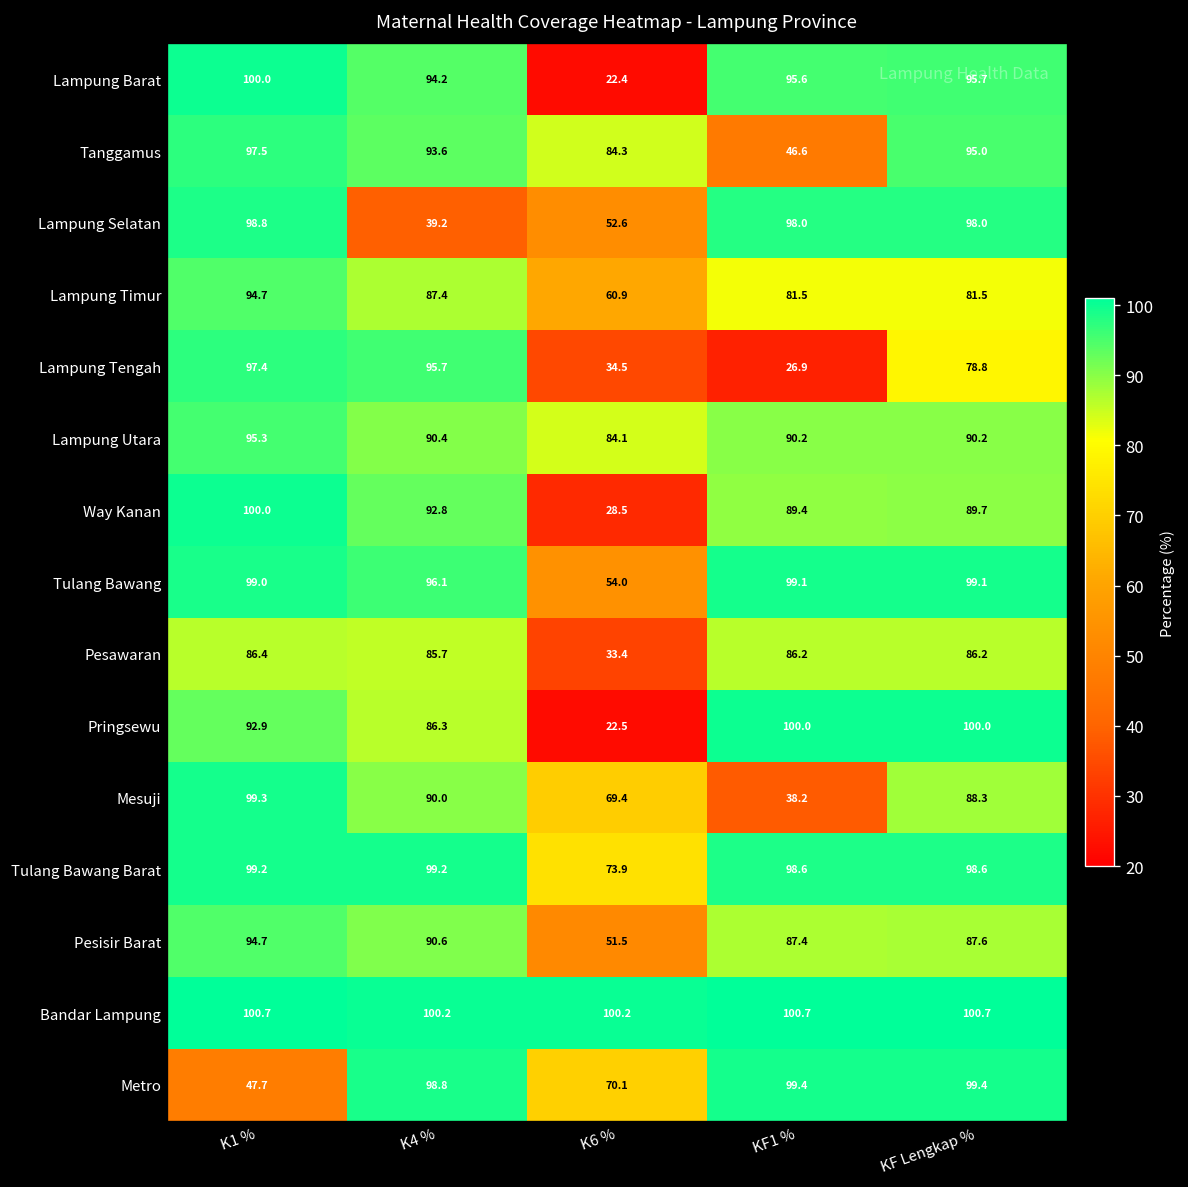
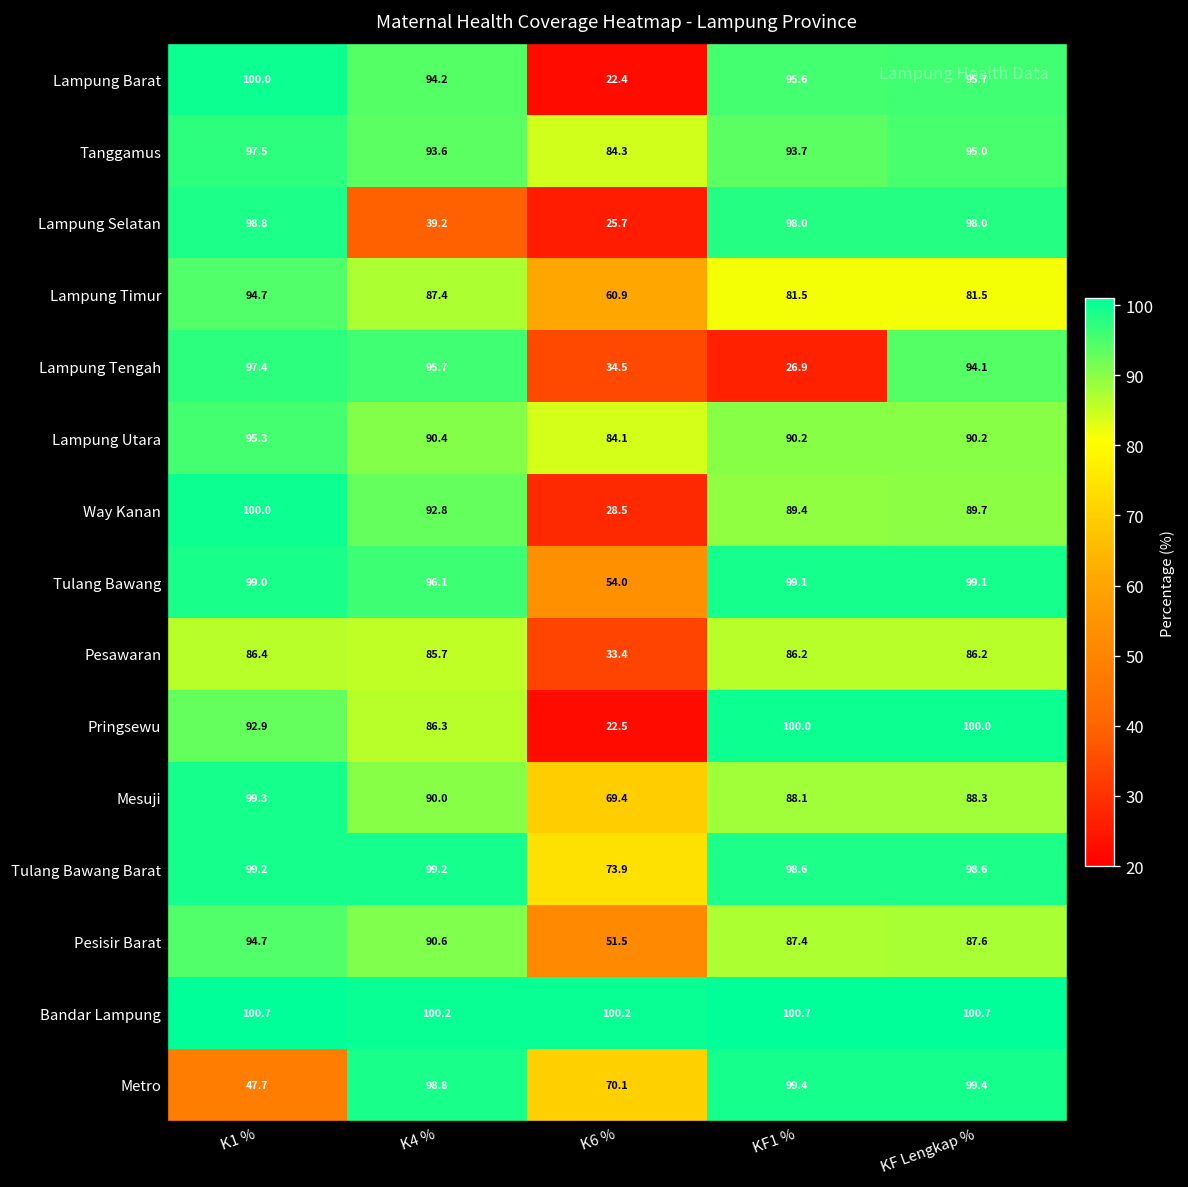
Tanggamus, KF1 %: 46.6 -> 93.7
Lampung Selatan, K6 %: 52.6 -> 25.7
Lampung Tengah, KF Lengkap %: 78.8 -> 94.1
Mesuji, KF1 %: 38.2 -> 88.1
